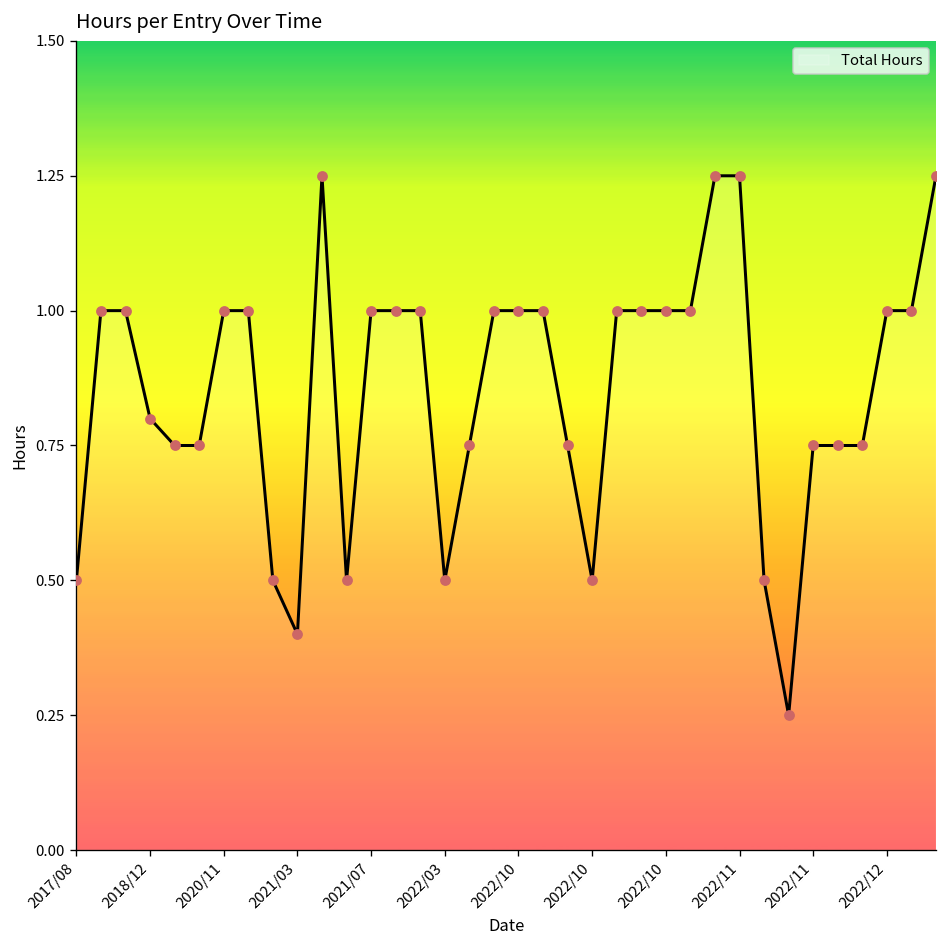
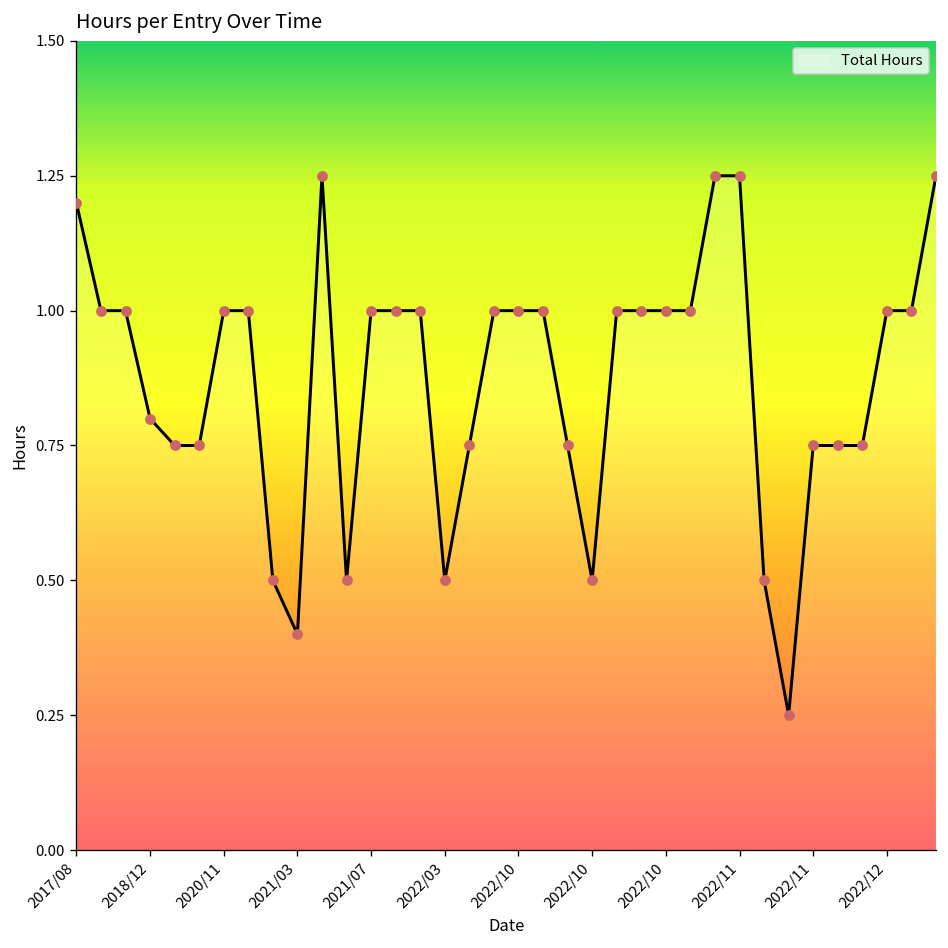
2017/08: 0.5 -> 1.2
